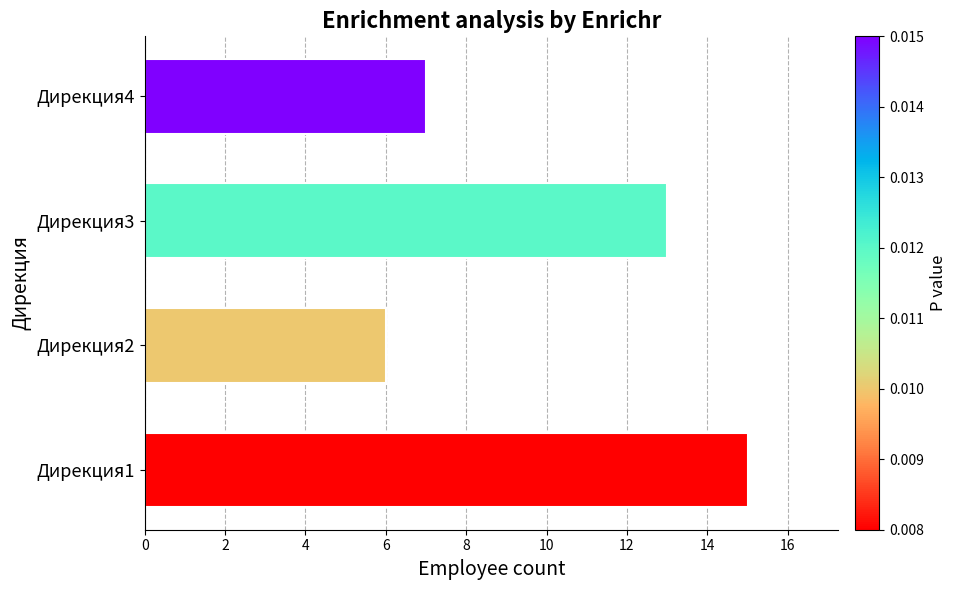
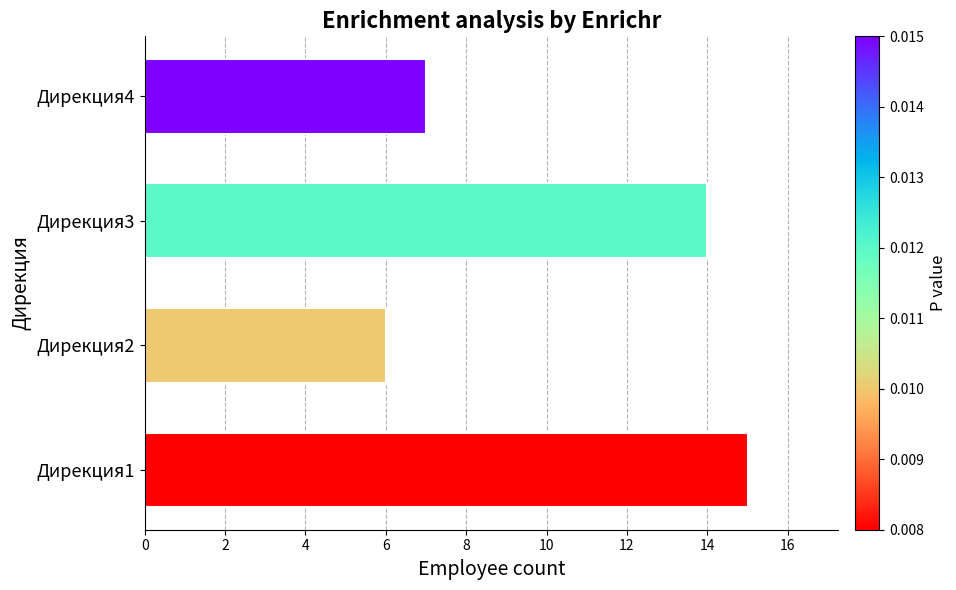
Дирекция3: 13 -> 14
